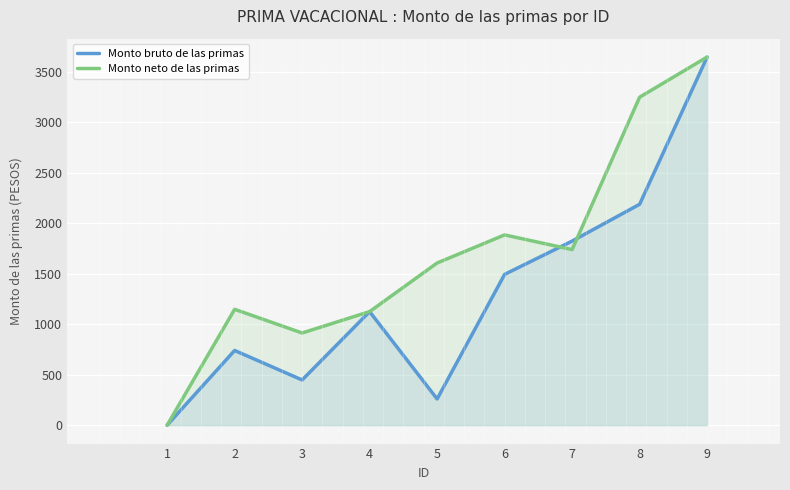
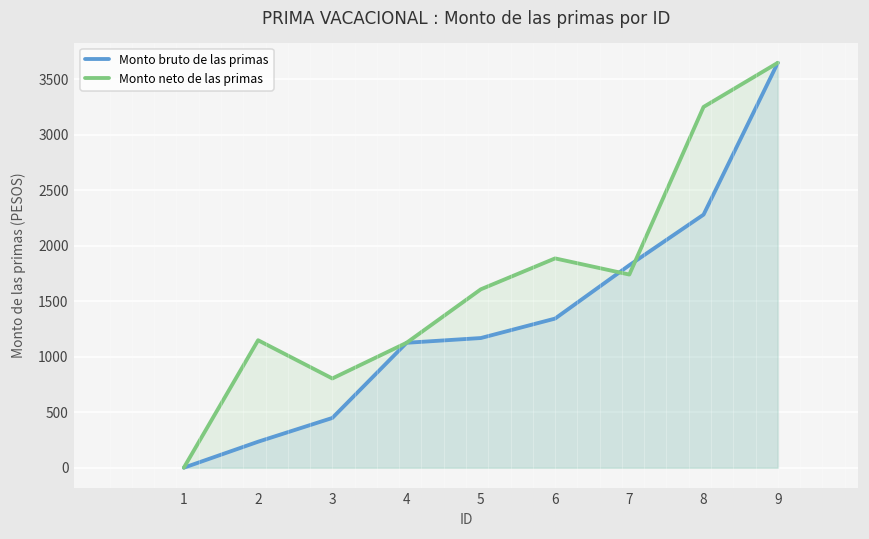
Monto bruto de las primas, 2: 740 -> 230
Monto neto de las primas, 3: 910 -> 800
Monto bruto de las primas, 5: 260 -> 1170
Monto bruto de las primas, 6: 1490 -> 1340
Monto bruto de las primas, 8: 2190 -> 2280
